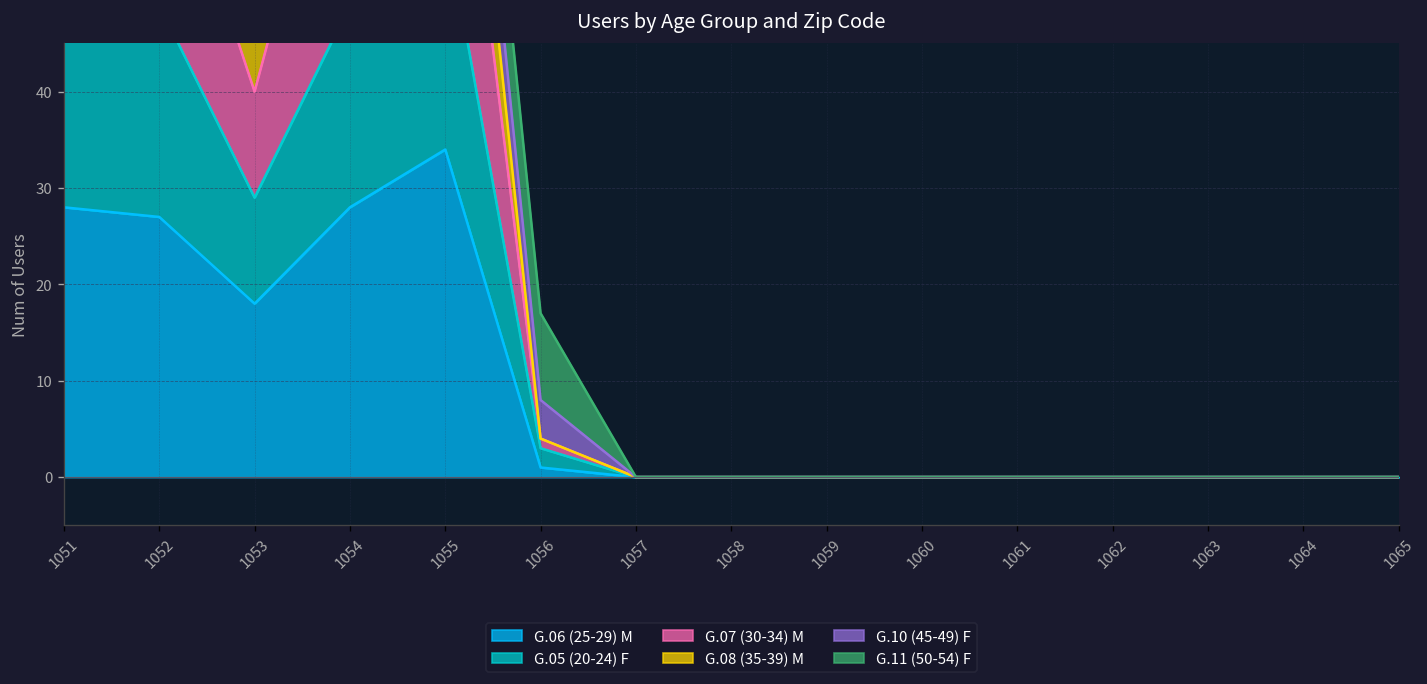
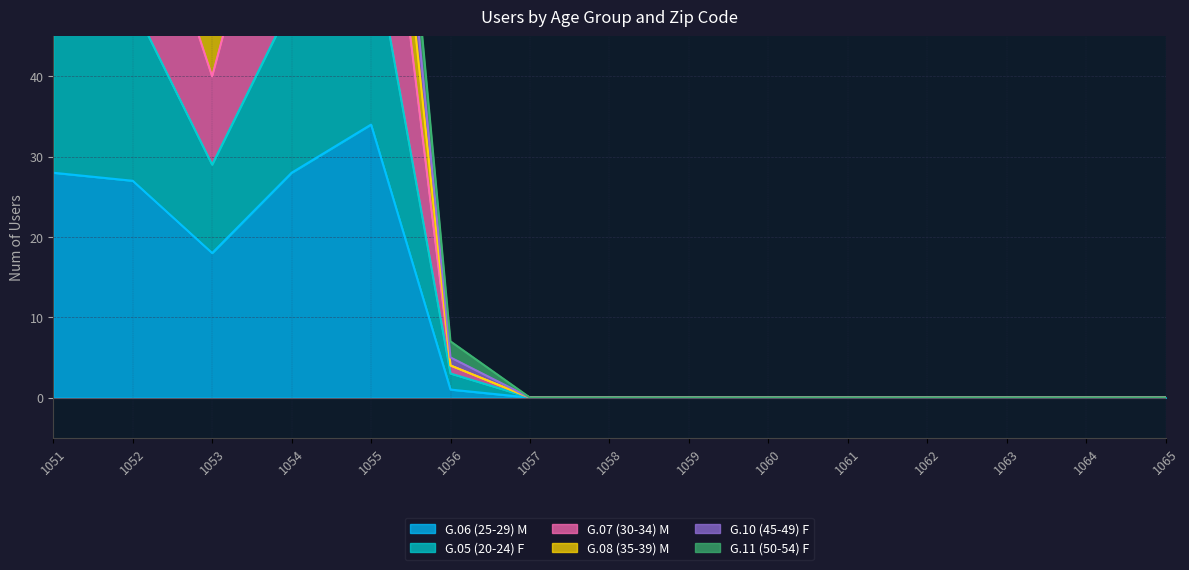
G.10 (45-49) F, 1056: 4 -> 1
G.11 (50-54) F, 1056: 9 -> 2
